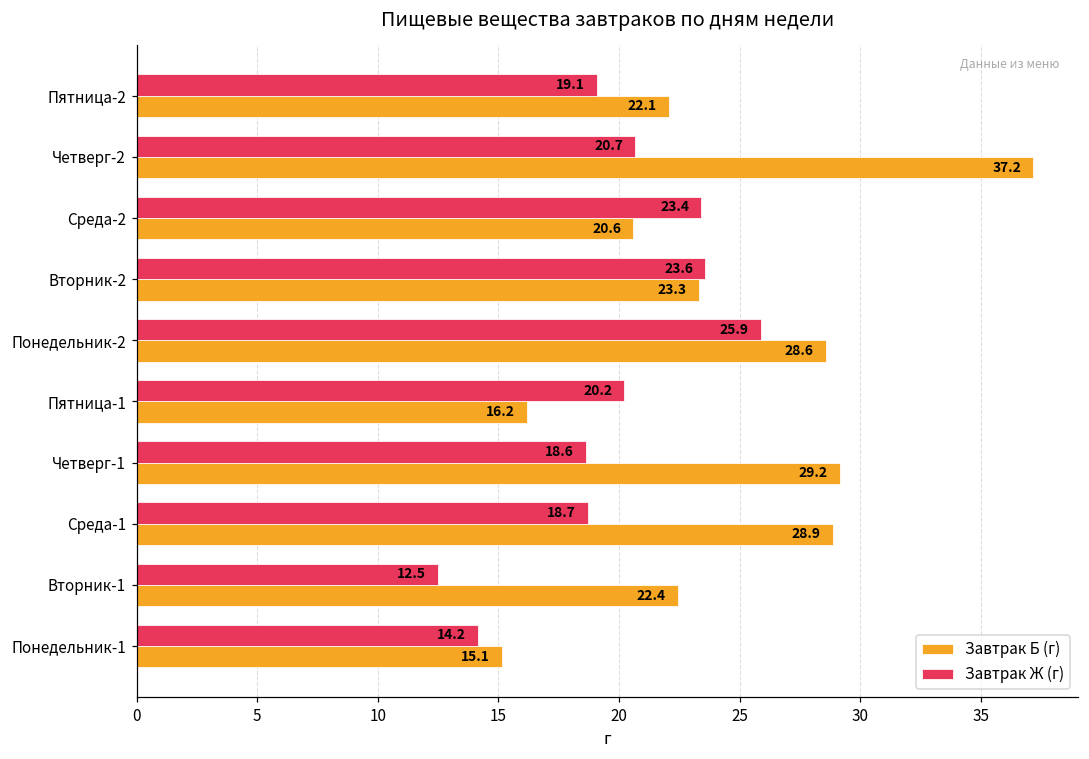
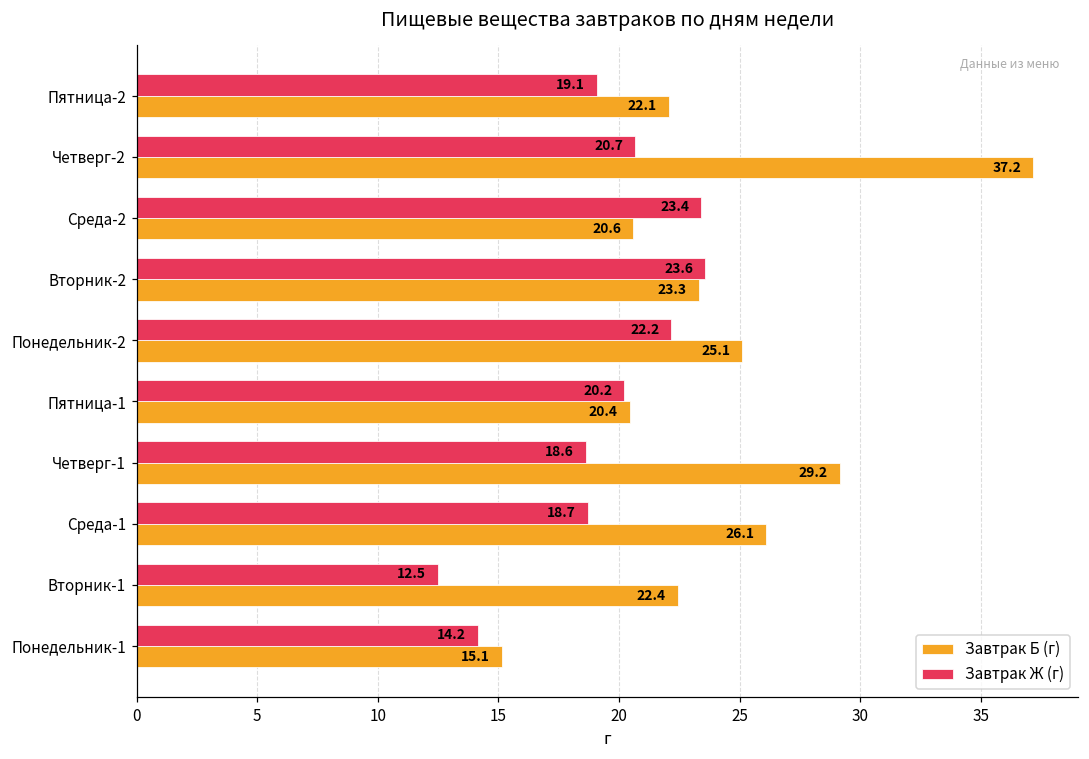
Завтрак Ж (г), Понедельник-2: 25.9 -> 22.2
Завтрак Б (г), Понедельник-2: 28.6 -> 25.1
Завтрак Б (г), Пятница-1: 16.2 -> 20.4
Завтрак Б (г), Среда-1: 28.9 -> 26.1
